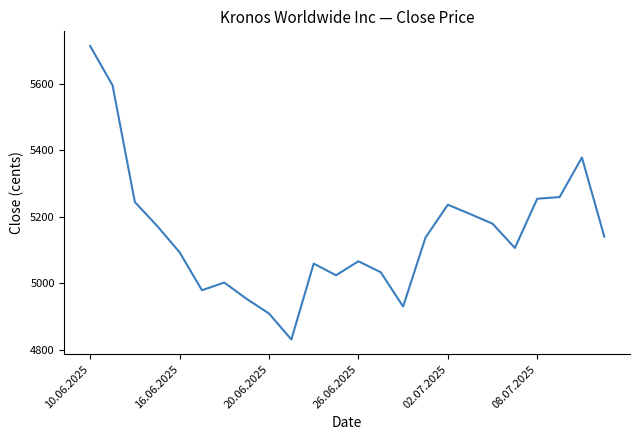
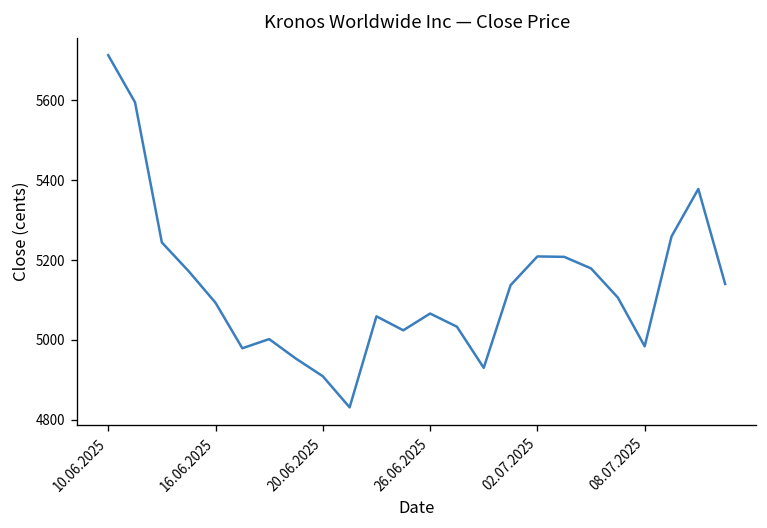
02.07.2025: 5240 -> 5210
08.07.2025: 5250 -> 4980
